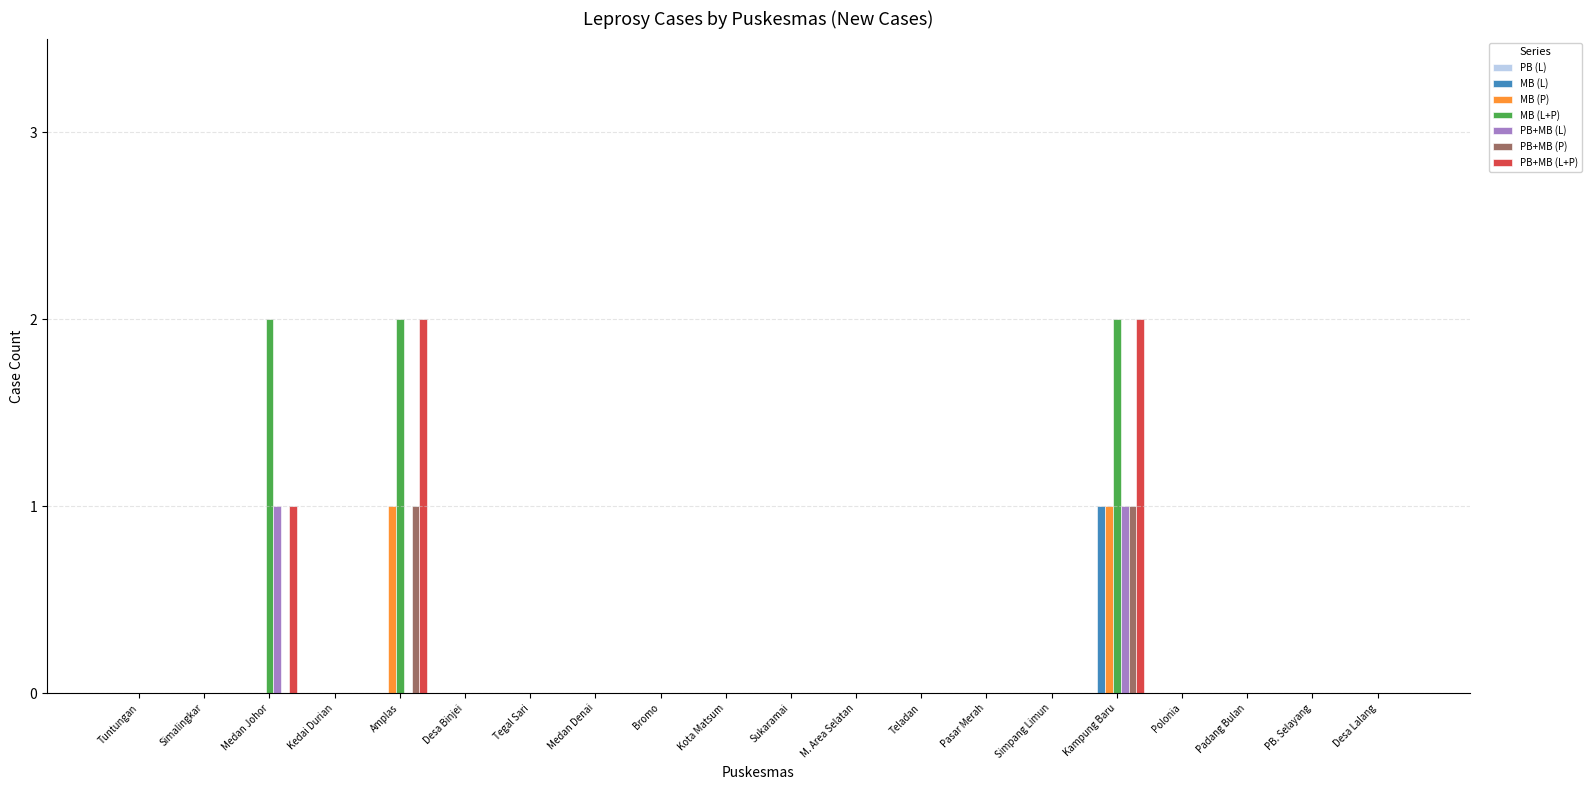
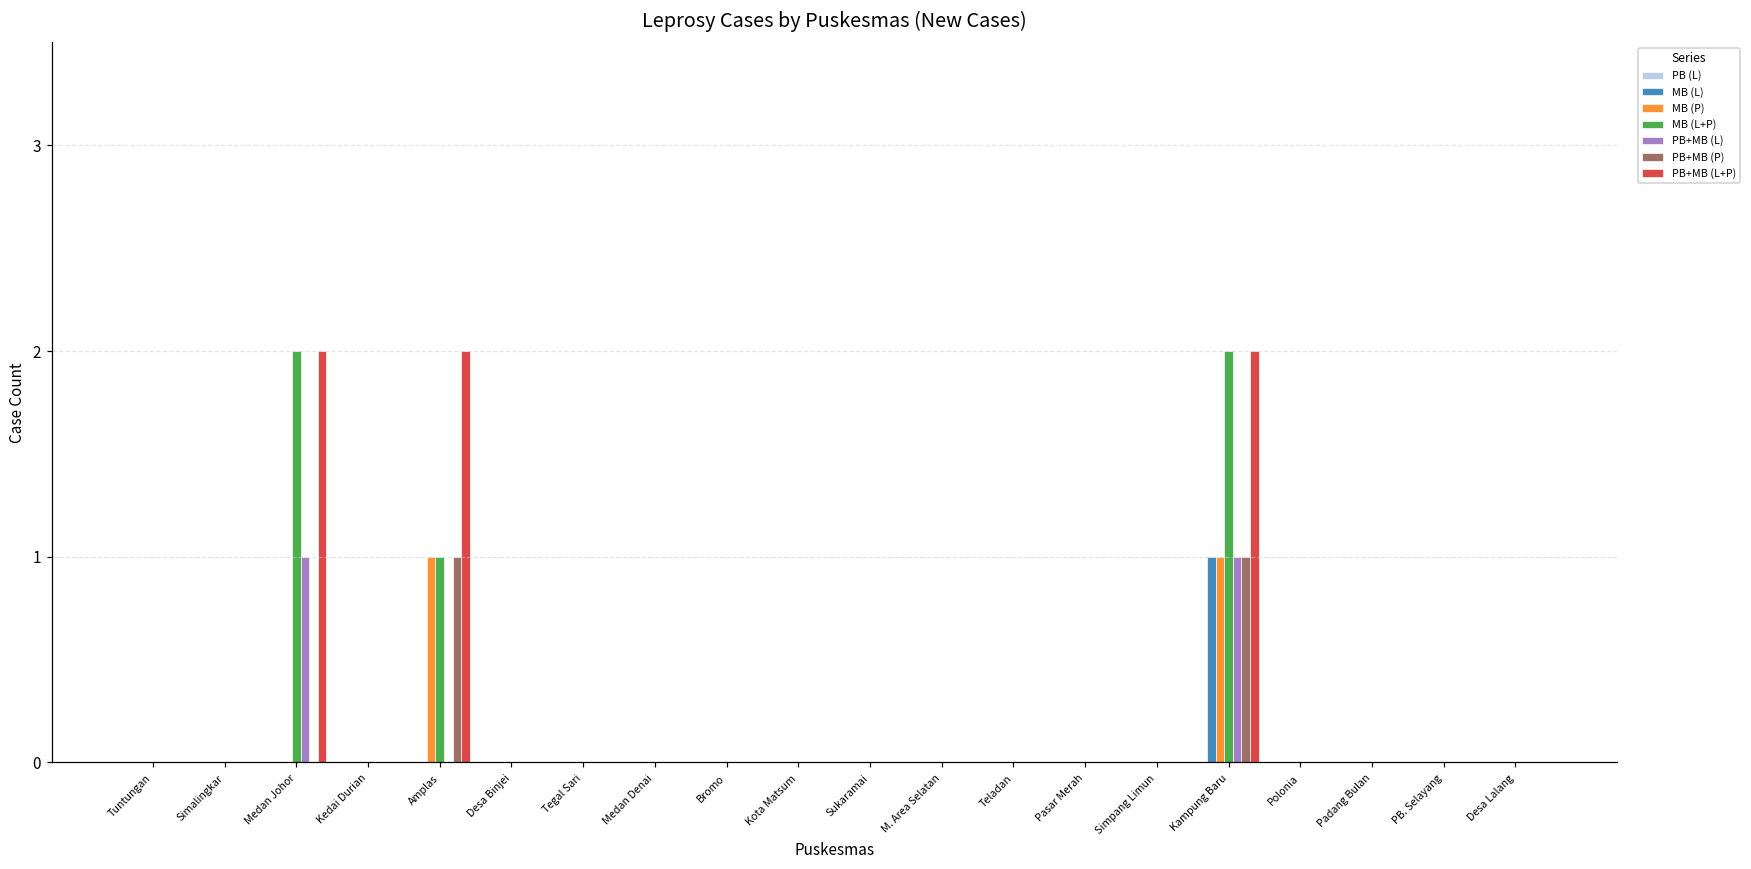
PB+MB (L+P), Medan Johor: 1 -> 2
MB (L+P), Amplas: 2 -> 1
